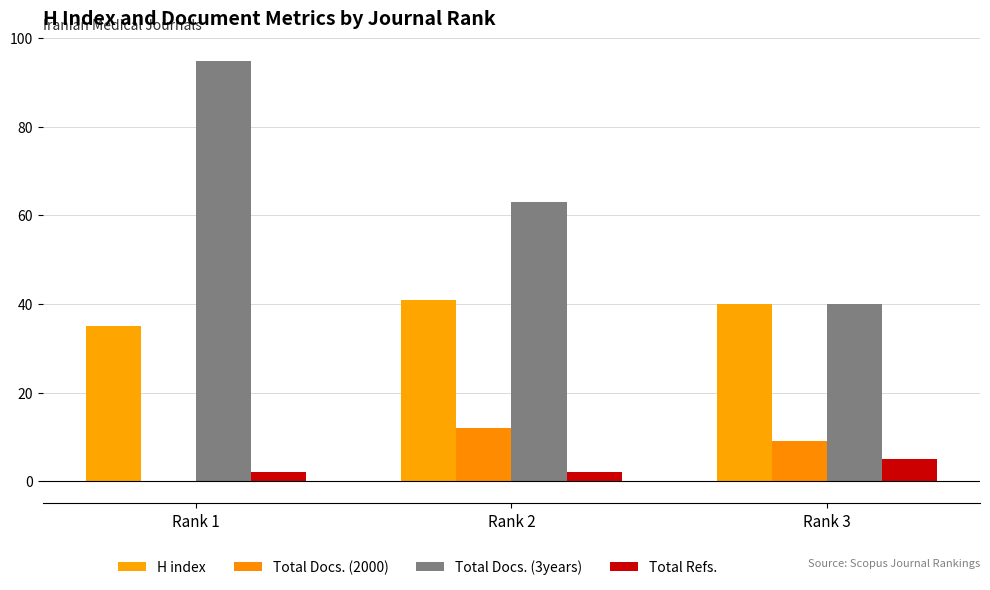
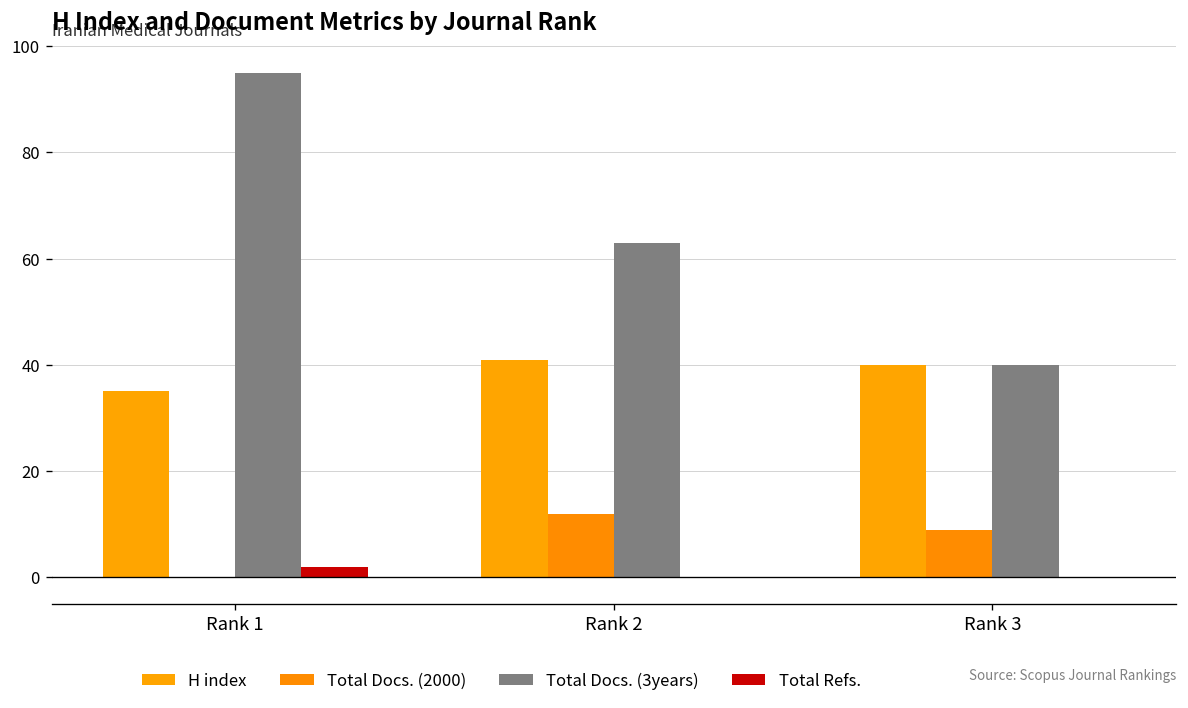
Total Refs., Rank 2: 2 -> 0
Total Refs., Rank 3: 5 -> 0
